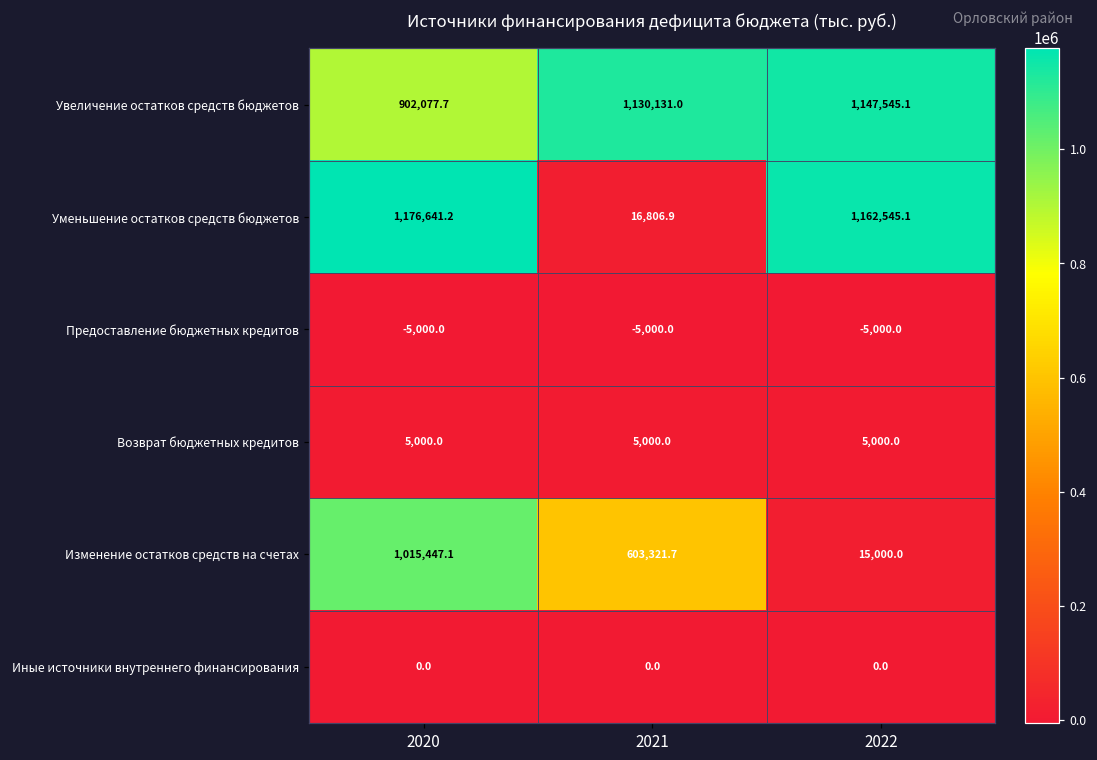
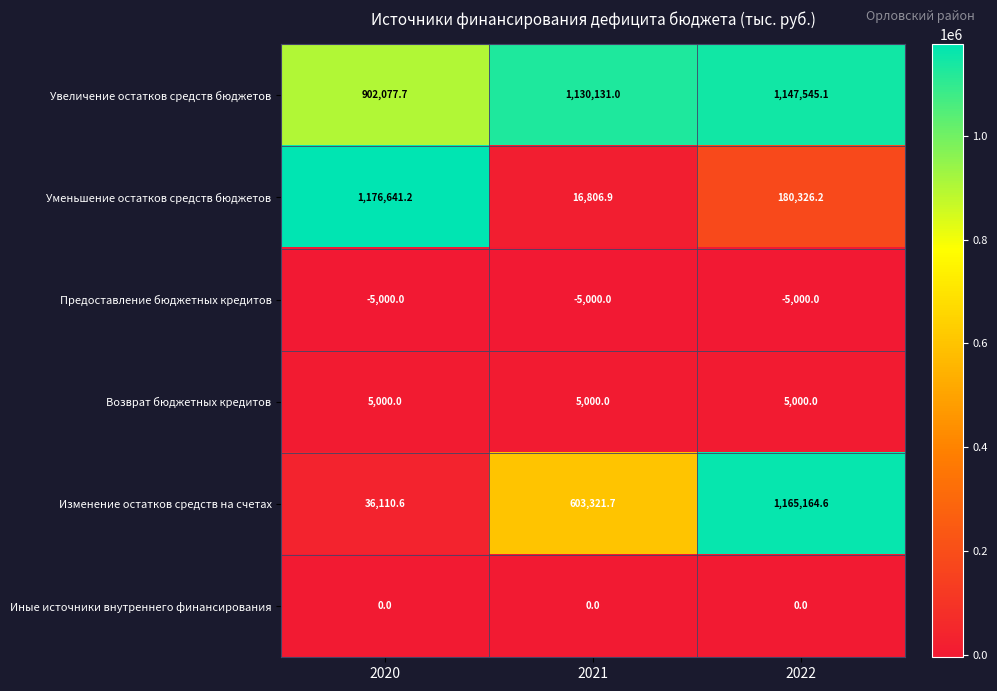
Уменьшение остатков средств бюджетов, 2022: 1,162,545.1 -> 180,326.2
Изменение остатков средств на счетах, 2020: 1,015,447.1 -> 36,110.6
Изменение остатков средств на счетах, 2022: 15,000.0 -> 1,165,164.6
